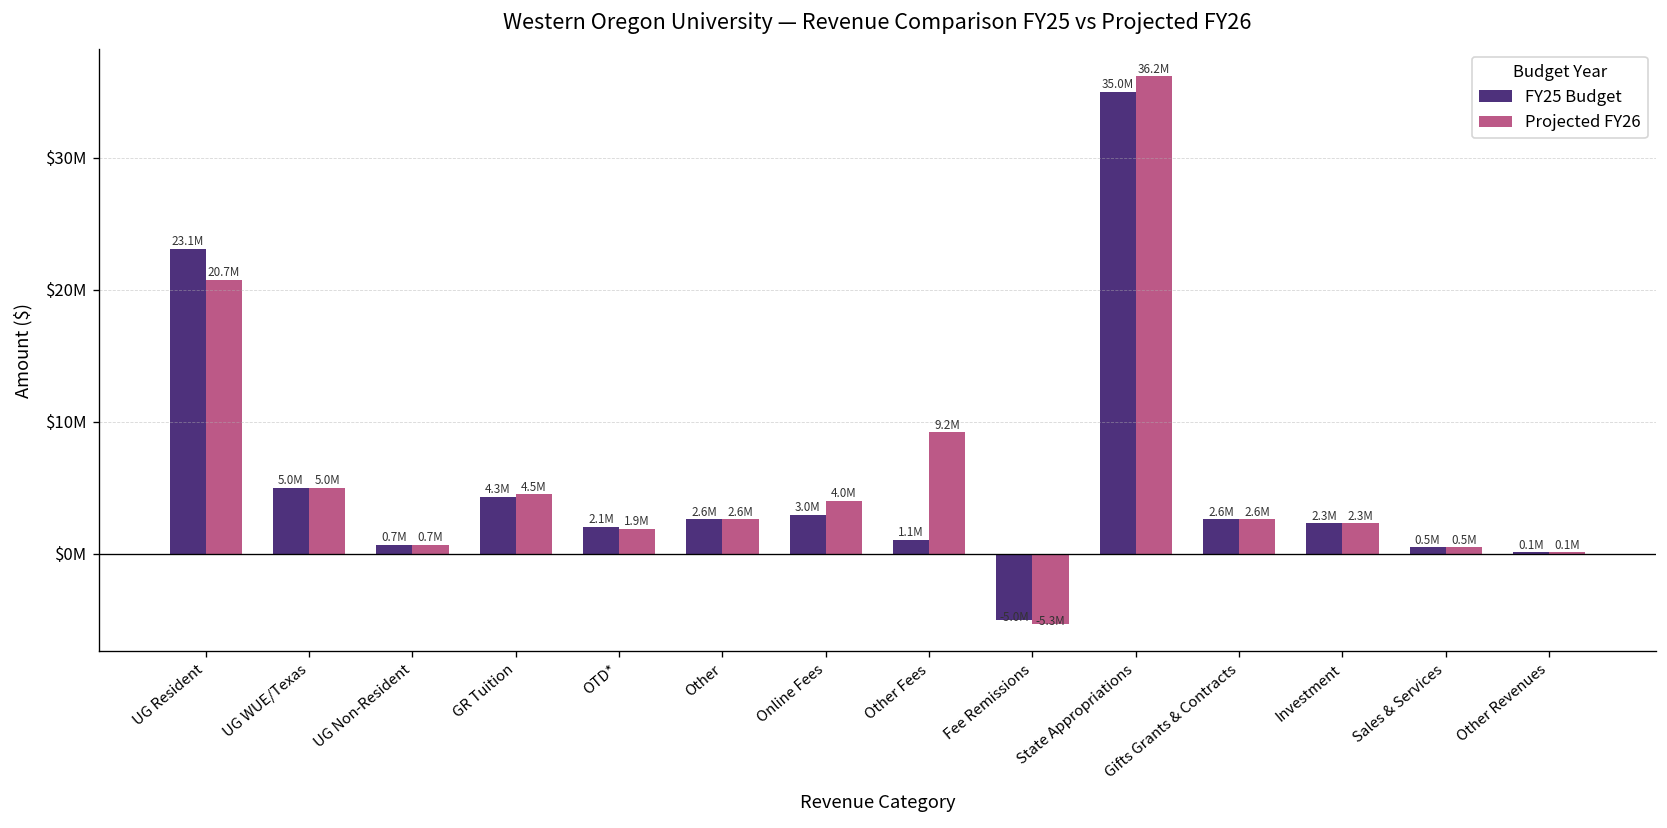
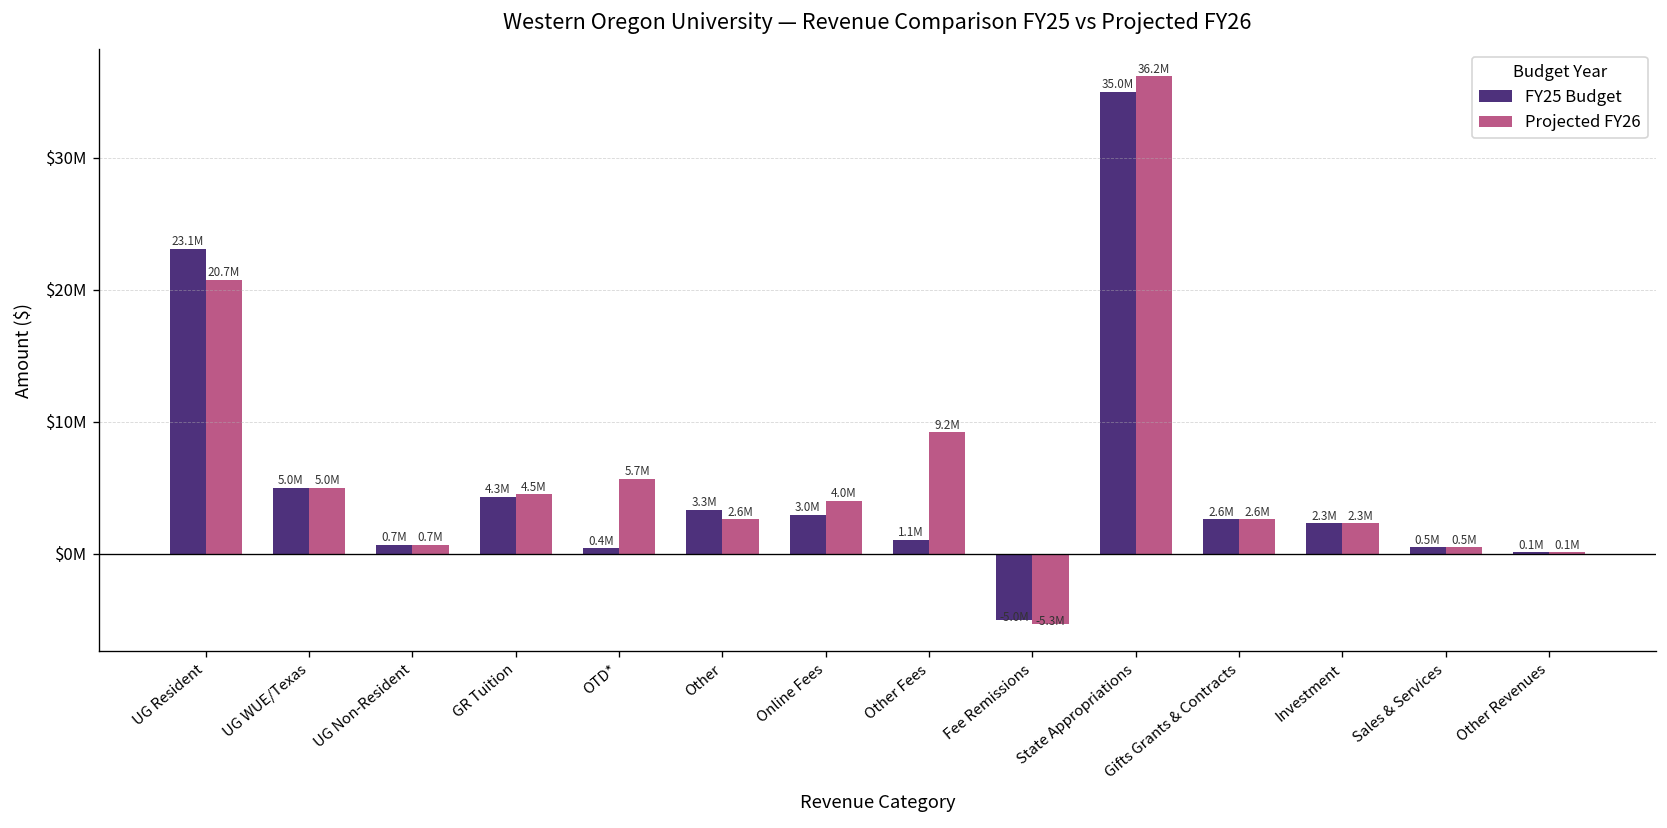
FY25 Budget, OTD*: 2.1M -> 0.4M
Projected FY26, OTD*: 1.9M -> 5.7M
FY25 Budget, Other: 2.6M -> 3.3M
